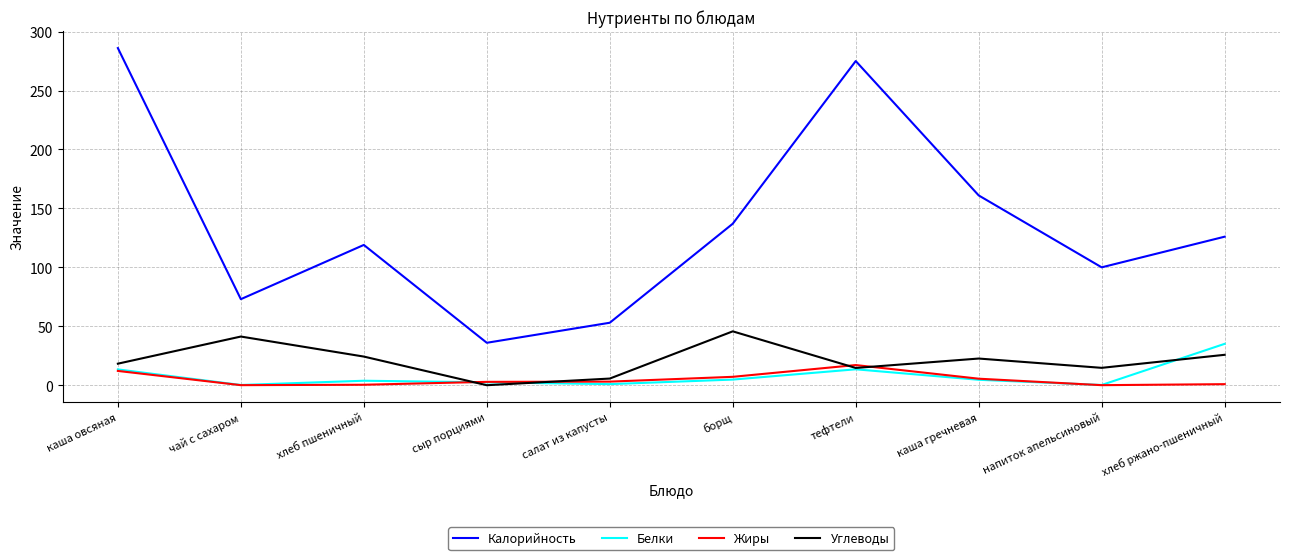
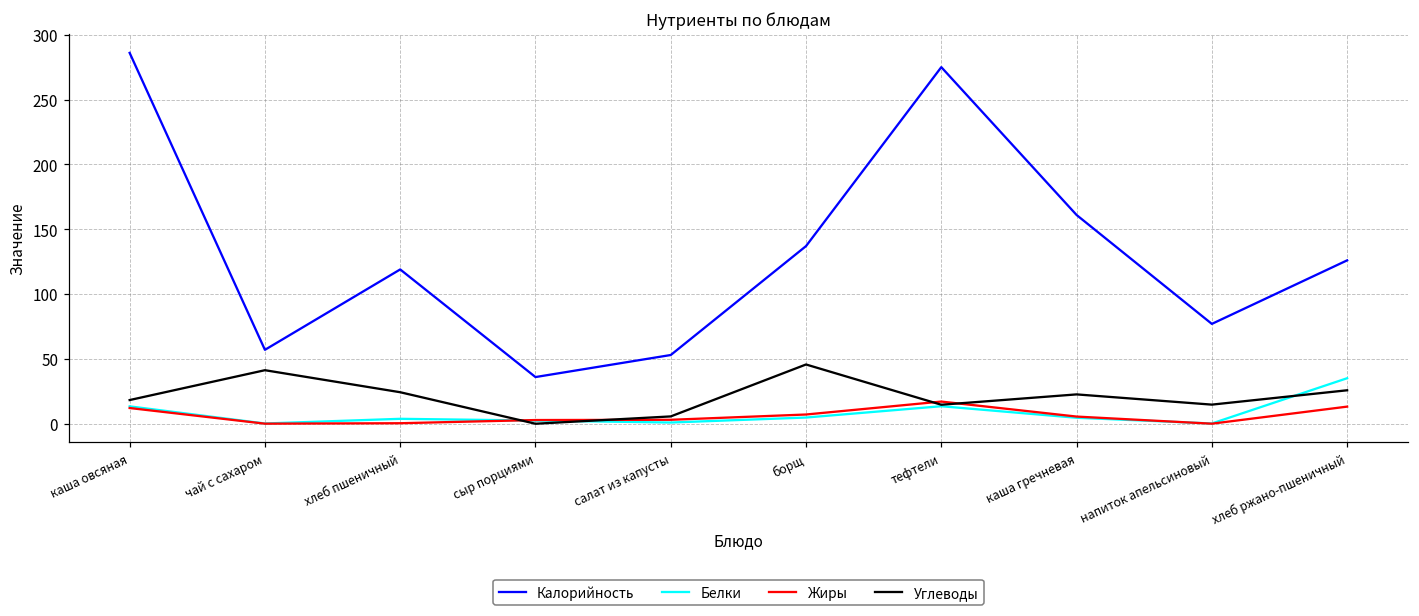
Калорийность, чай с сахаром: 73 -> 57
Калорийность, напиток апельсиновый: 100 -> 77
Жиры, хлеб ржано-пшеничный: 1 -> 13
